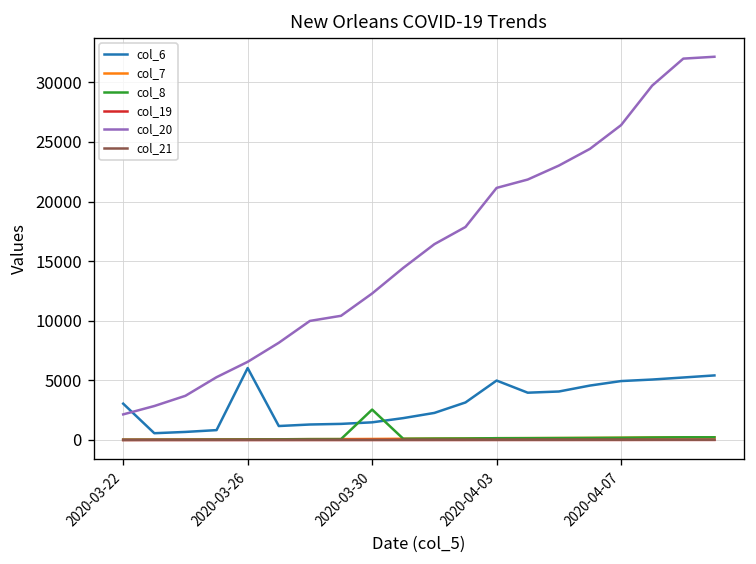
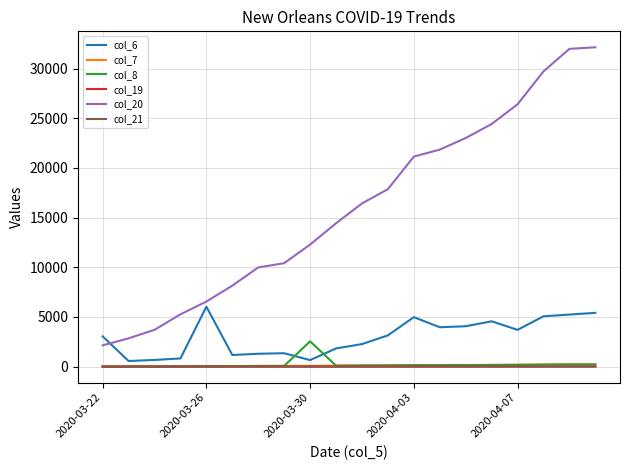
col_6, 2020-03-30: 1500 -> 700
col_6, 2020-04-07: 5000 -> 4000
